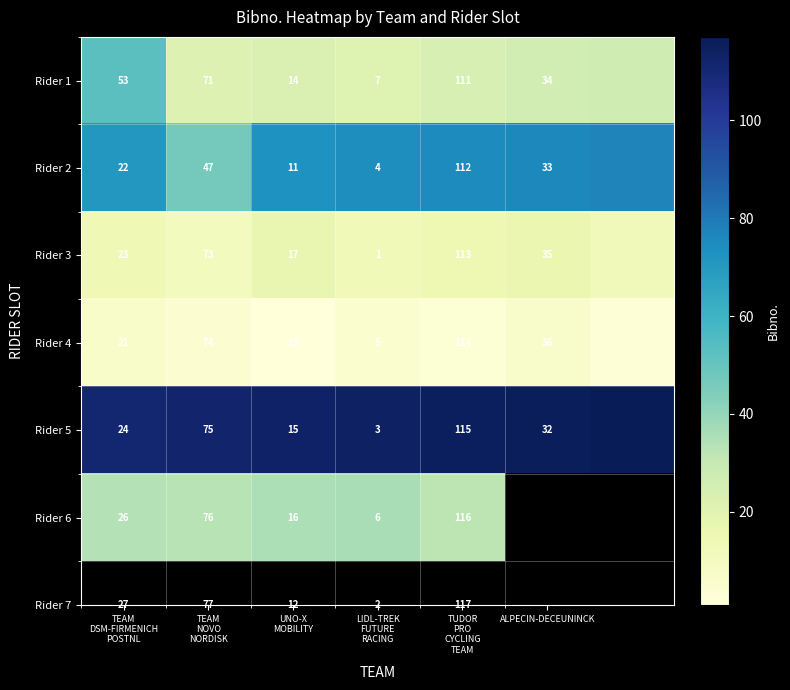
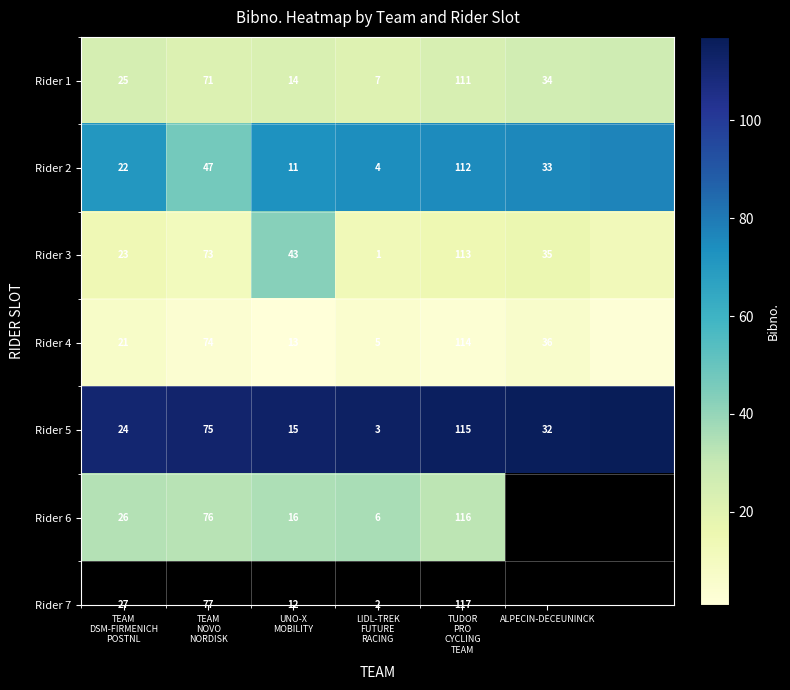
Rider 1, TEAM DSM-FIRMENICH POSTNL: 53 -> 25
Rider 3, UNO-X MOBILITY: 17 -> 43
